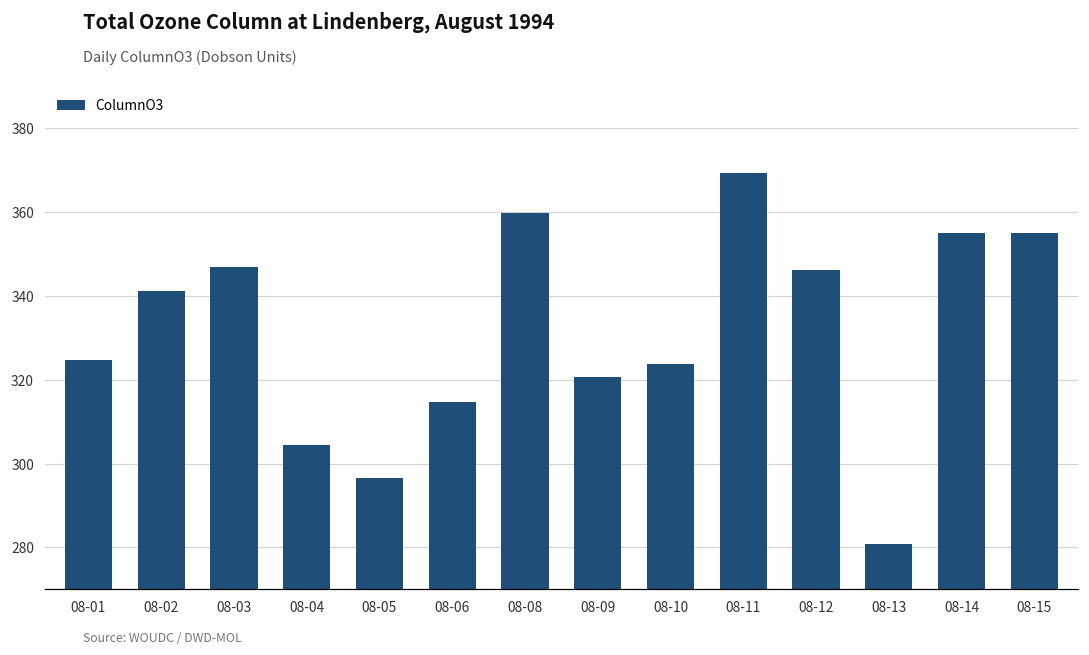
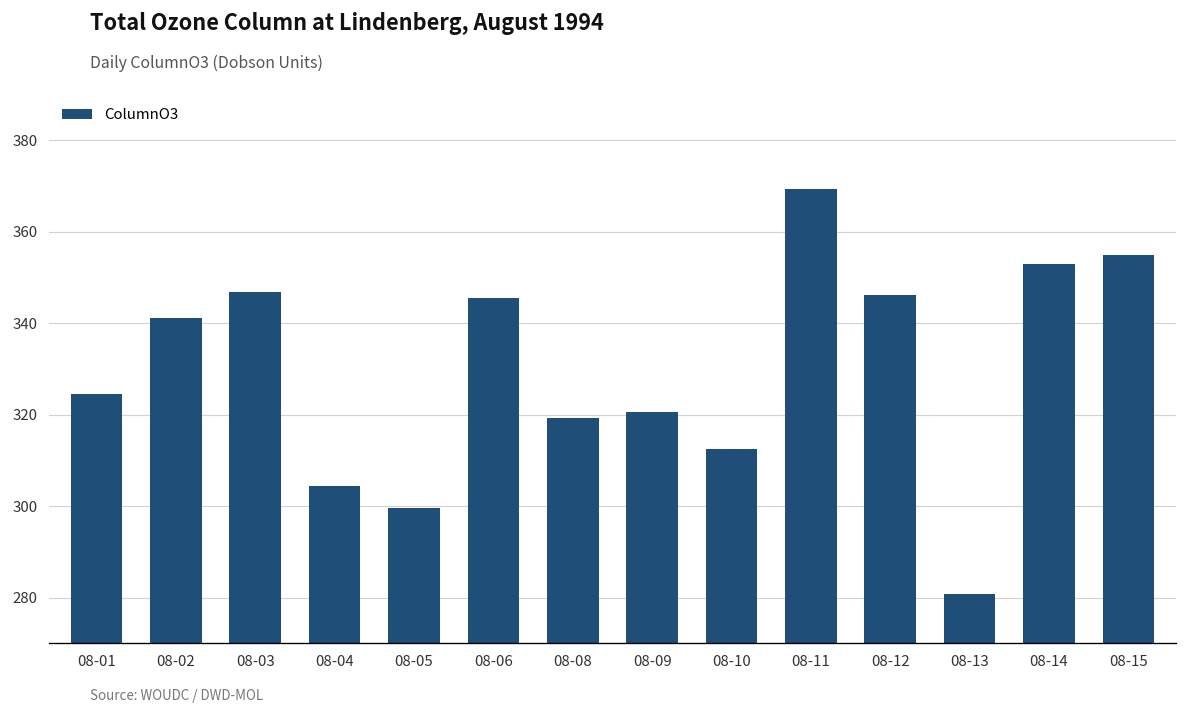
08-05: 297 -> 300
08-06: 315 -> 346
08-08: 360 -> 319
08-10: 324 -> 313
08-14: 355 -> 353
